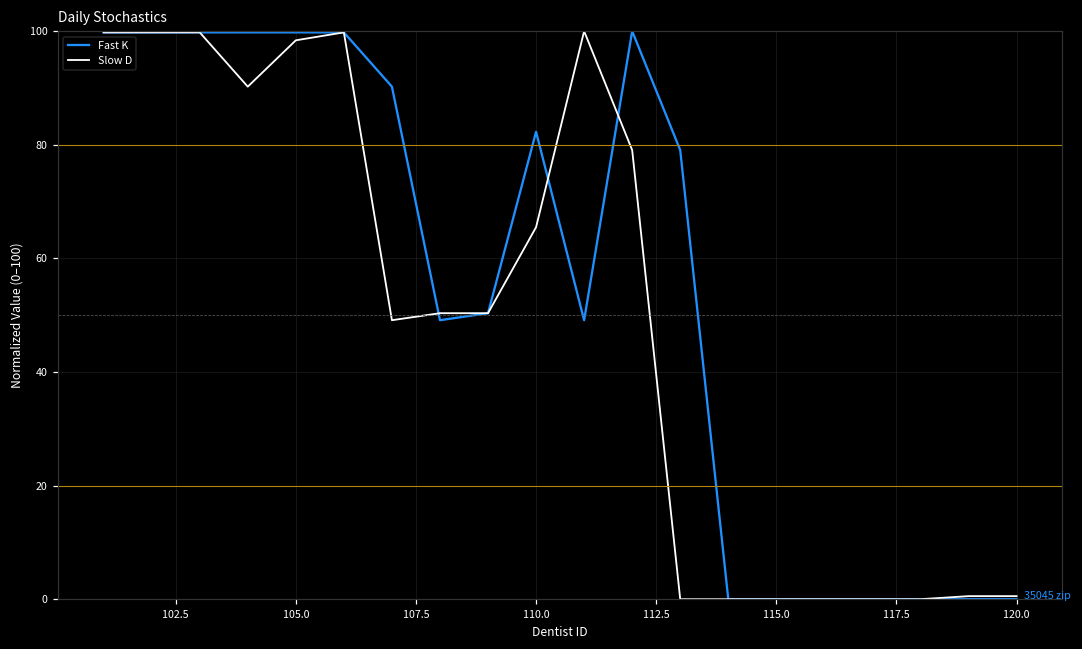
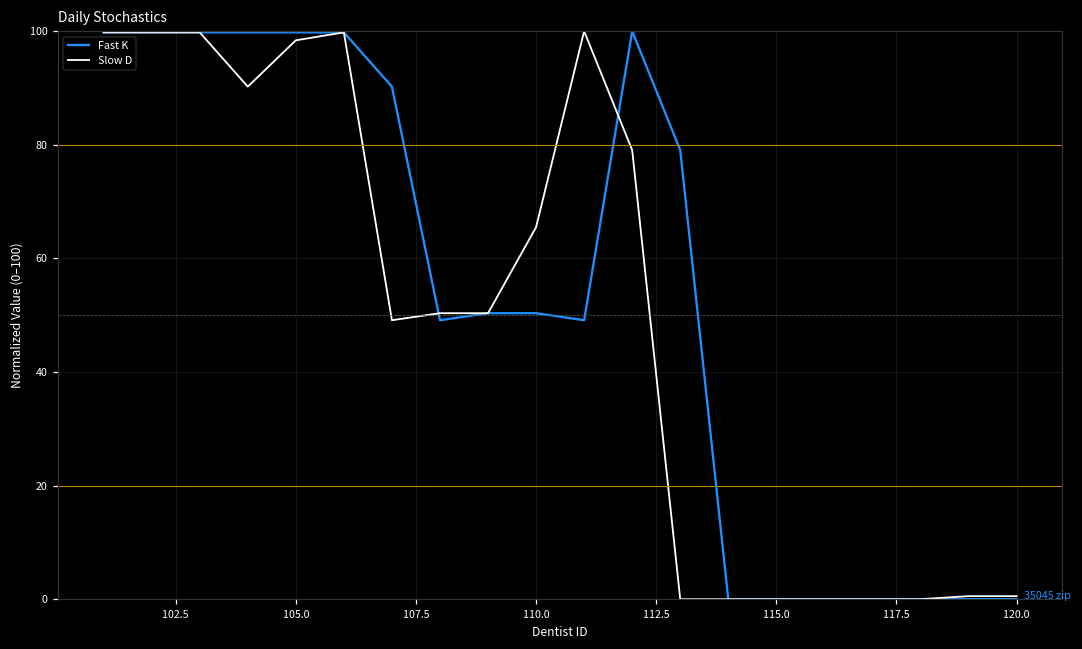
Fast K, 110.0: 82 -> 50
